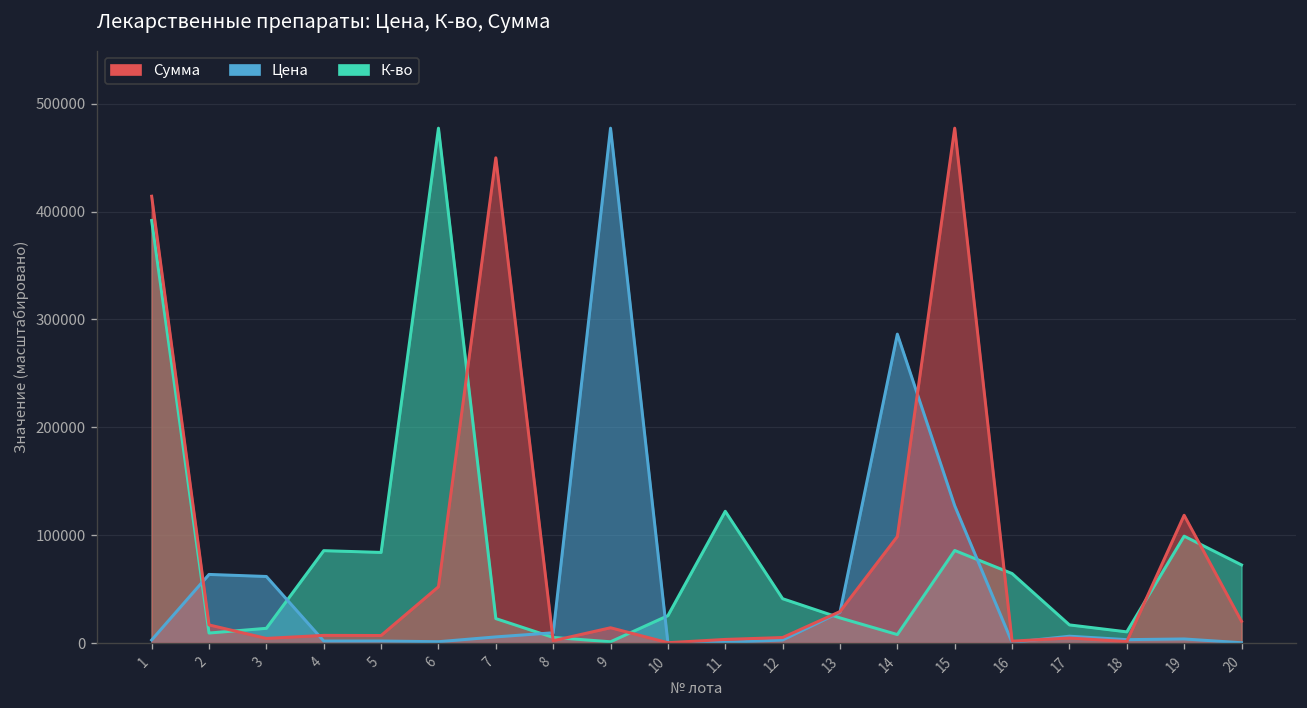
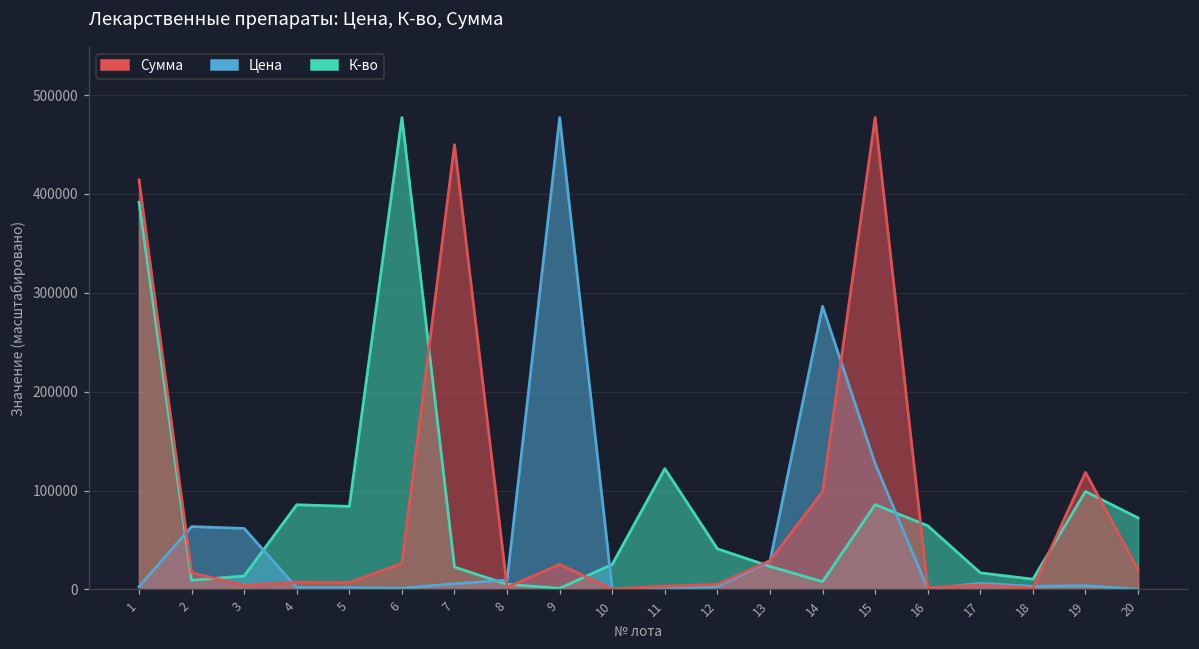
Сумма, 6: 50000 -> 30000
Сумма, 9: 10000 -> 30000
